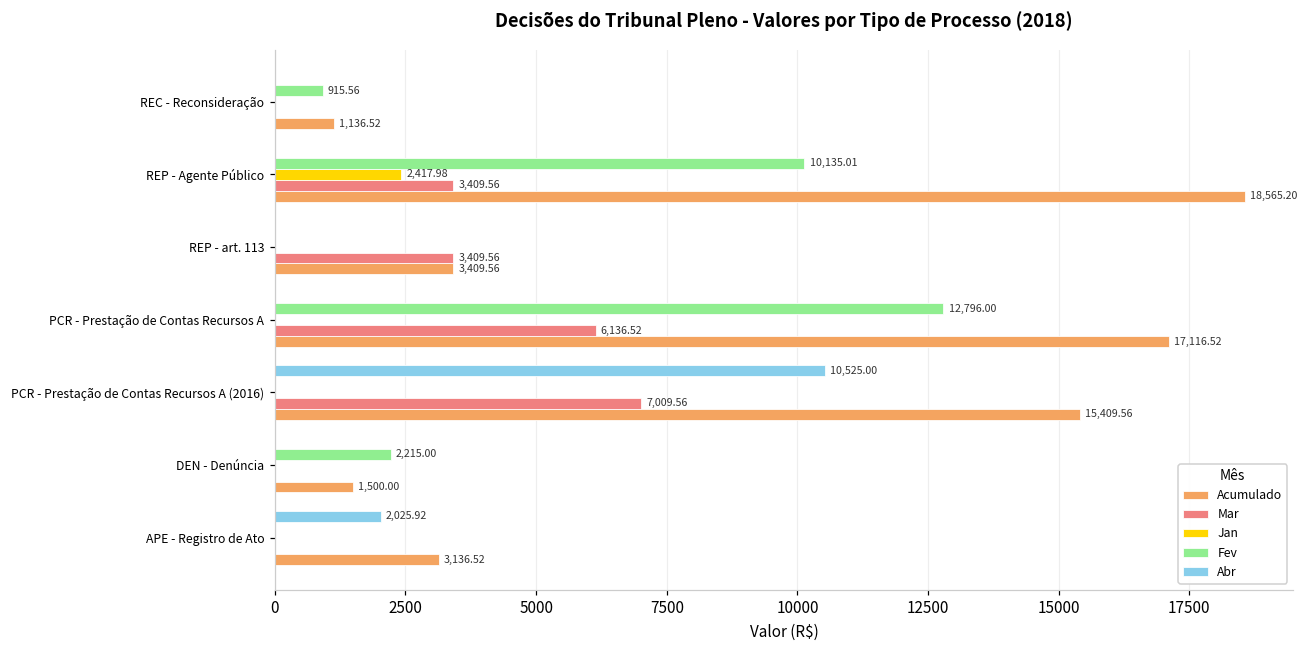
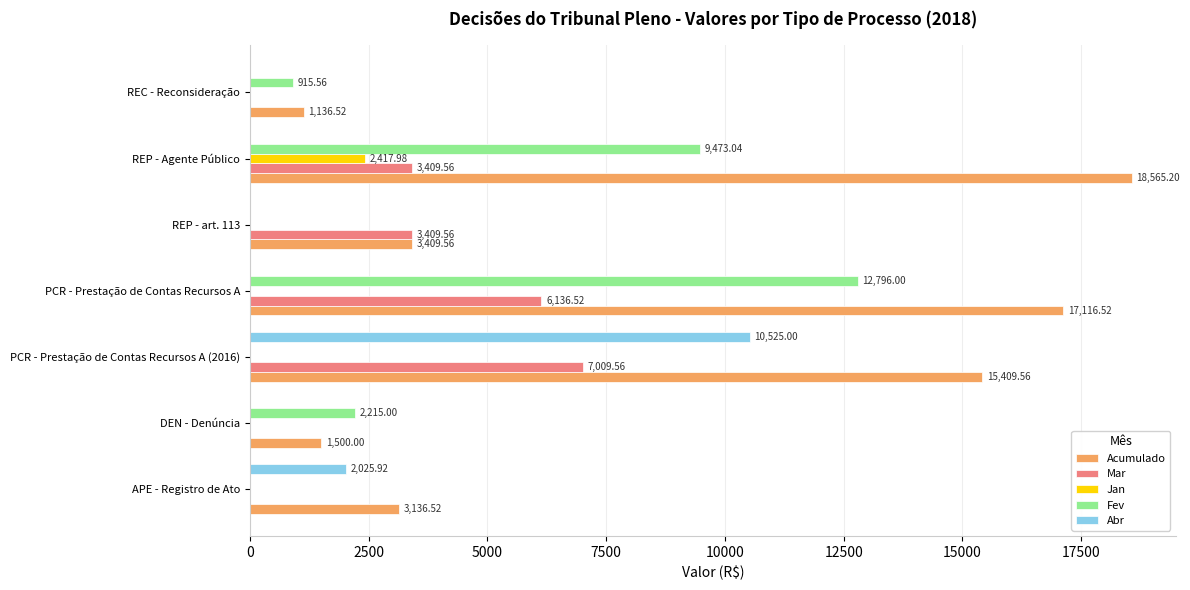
Fev, REP - Agente Público: 10,135.01 -> 9,473.04
